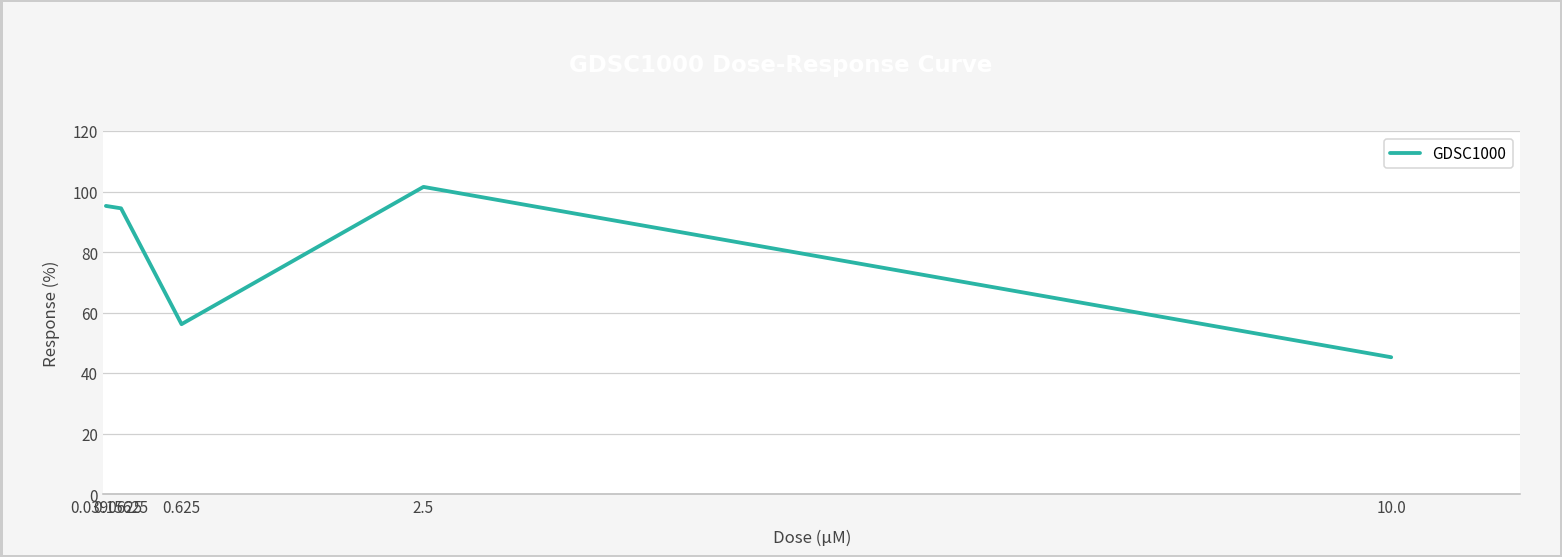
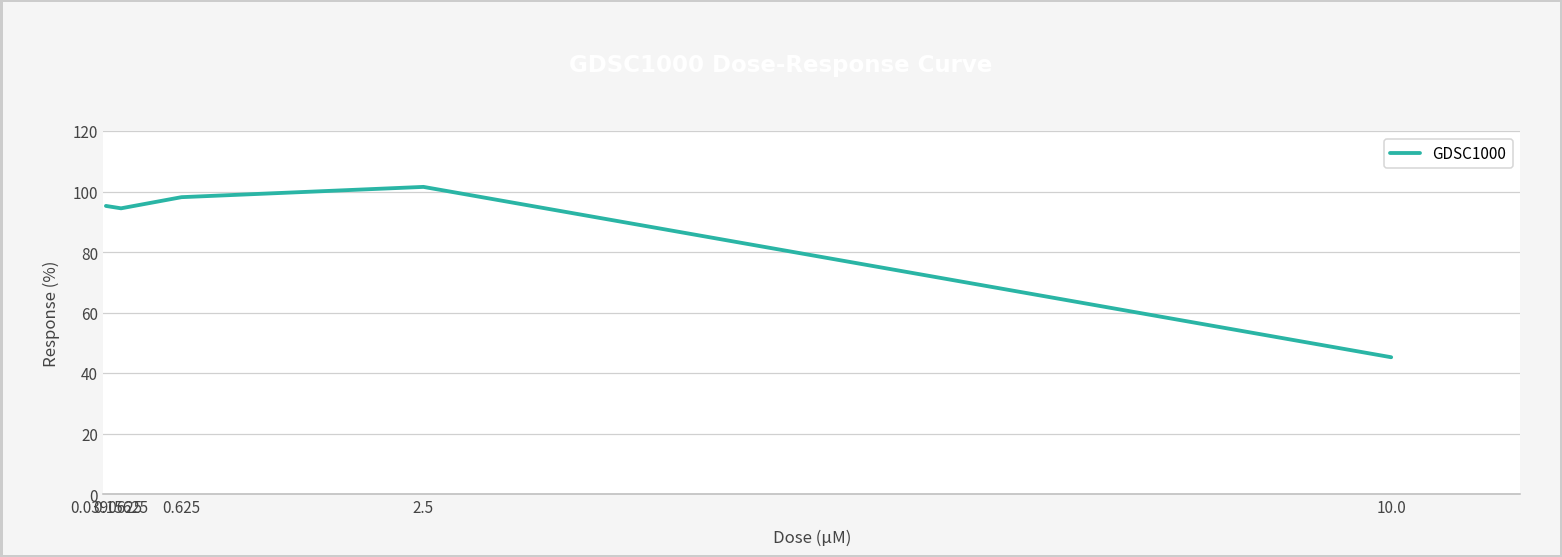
0.625: 56 -> 98
